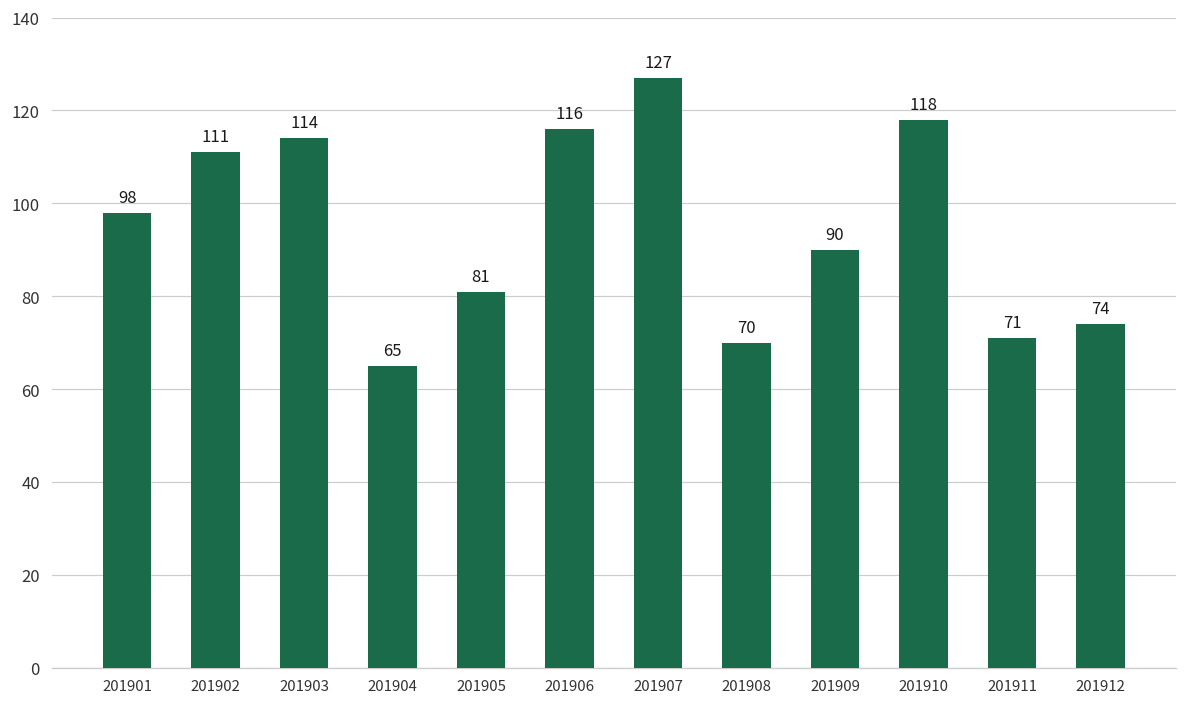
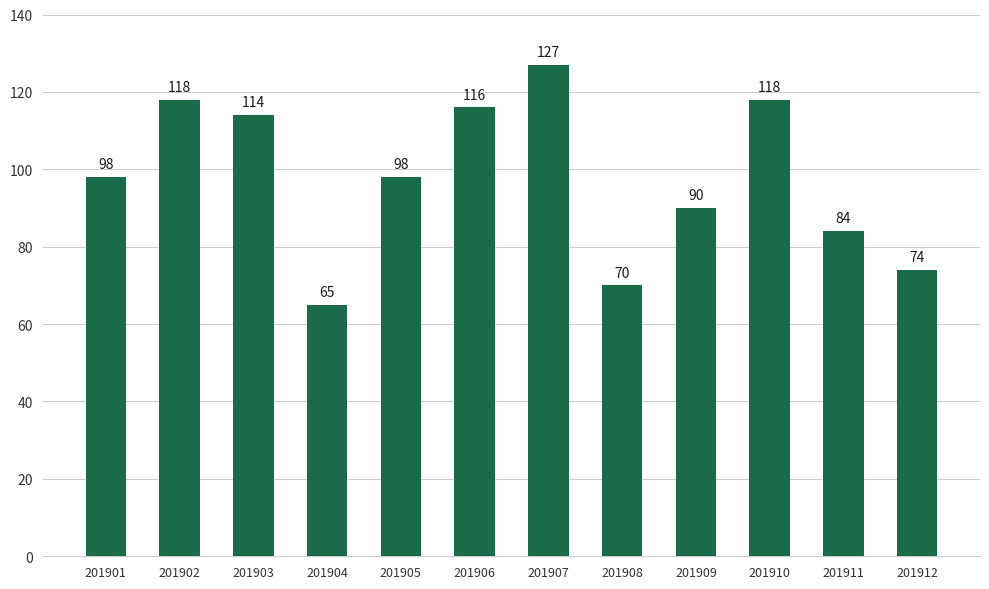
201902: 111 -> 118
201905: 81 -> 98
201911: 71 -> 84
